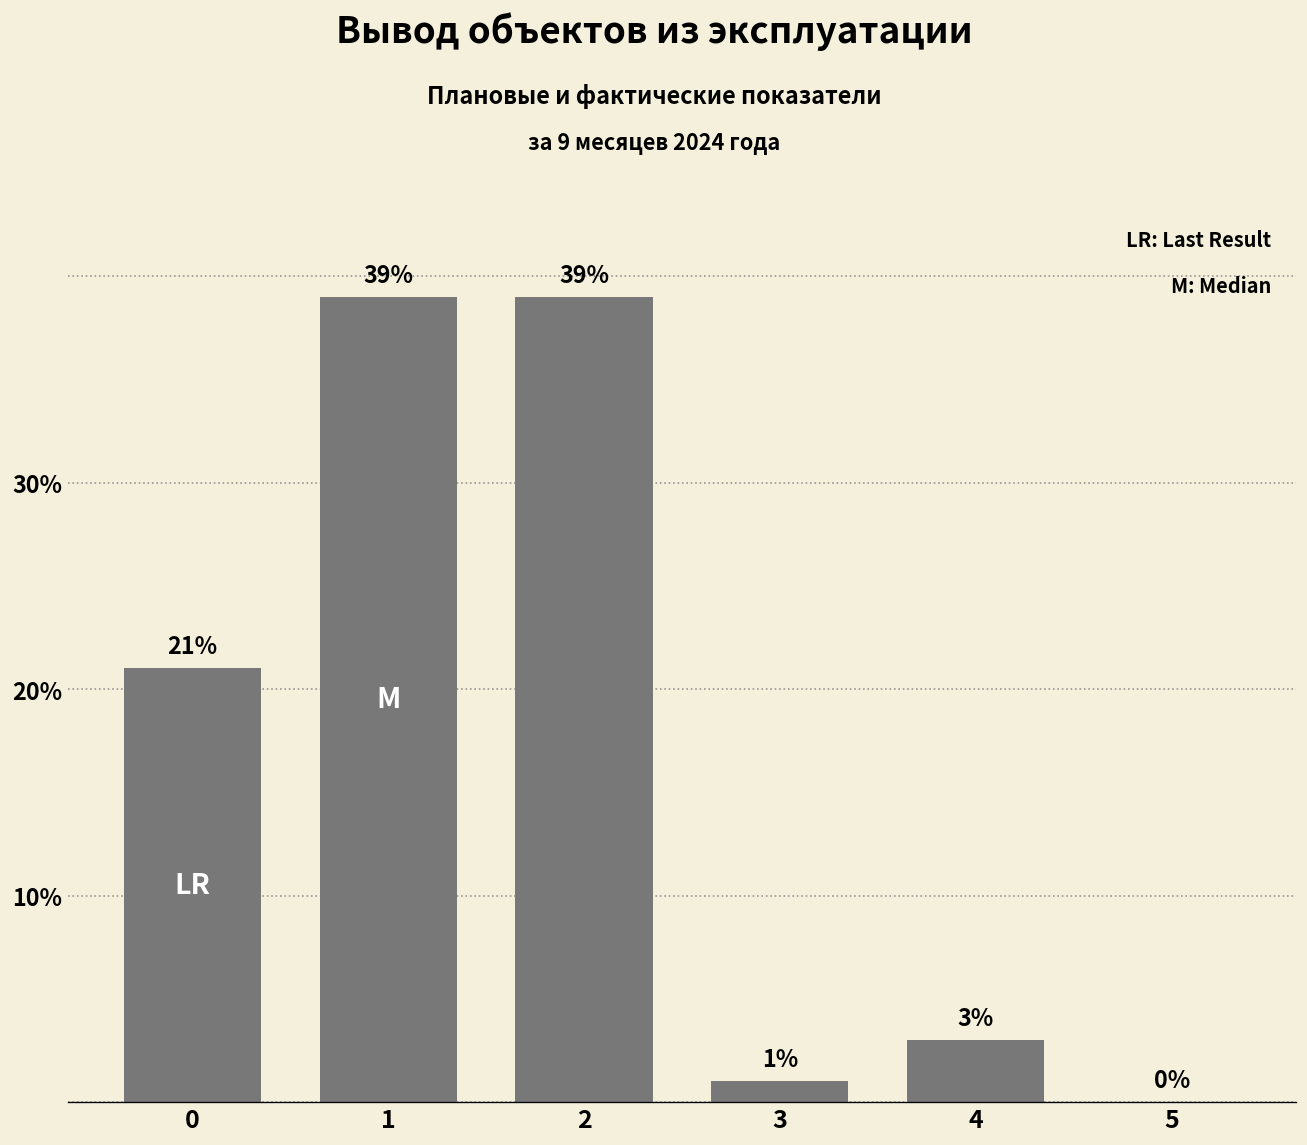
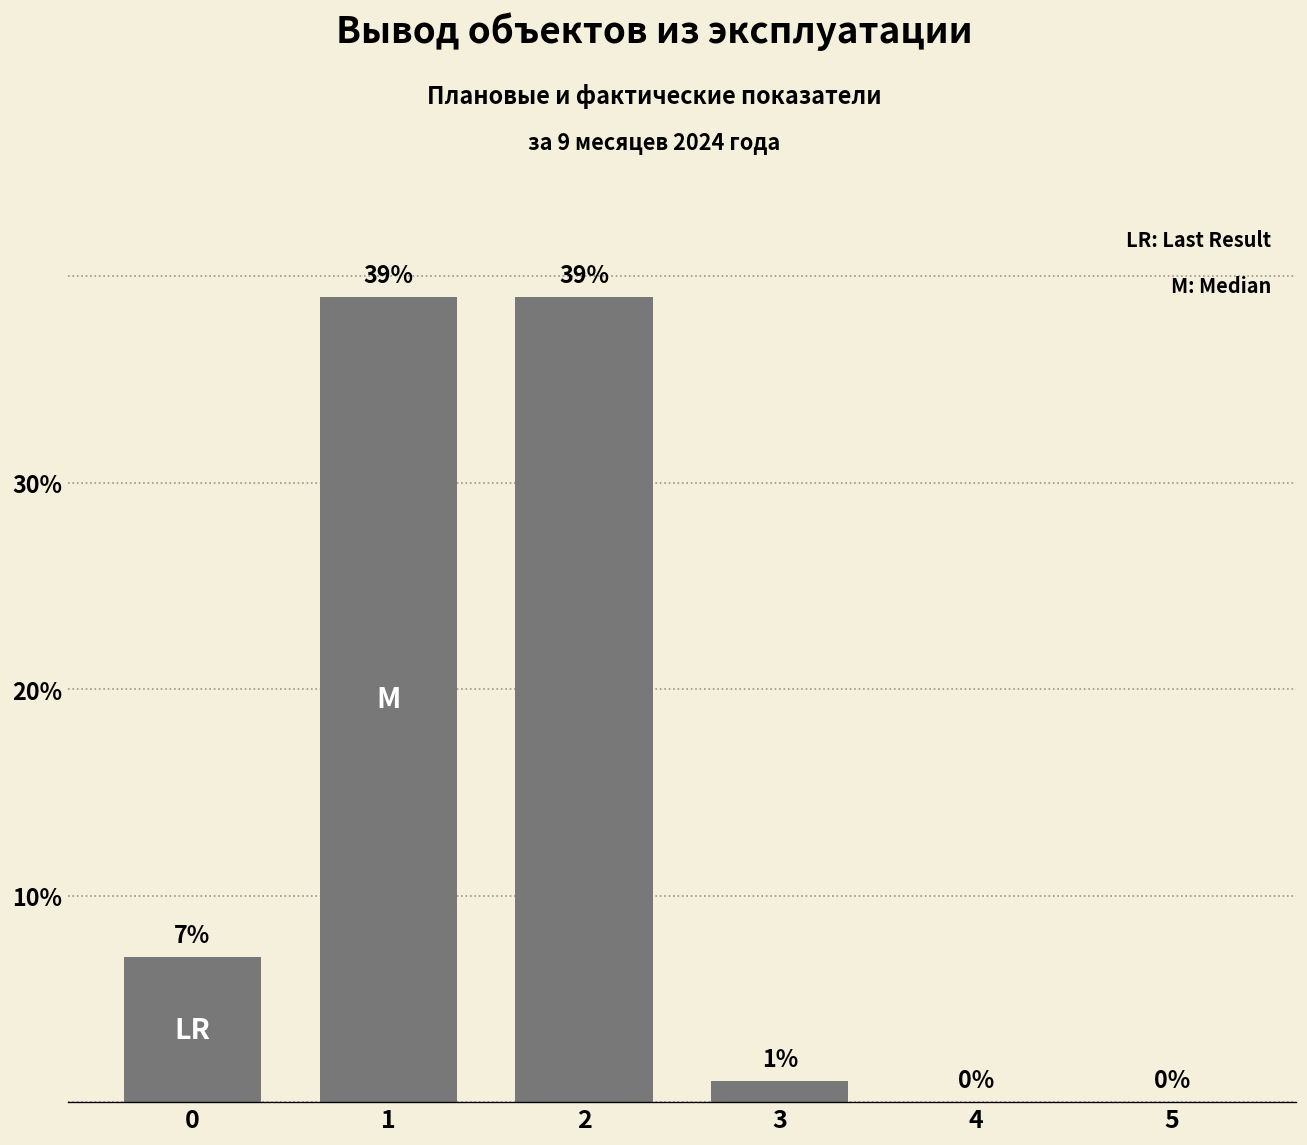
0: 21% -> 7%
4: 3% -> 0%
